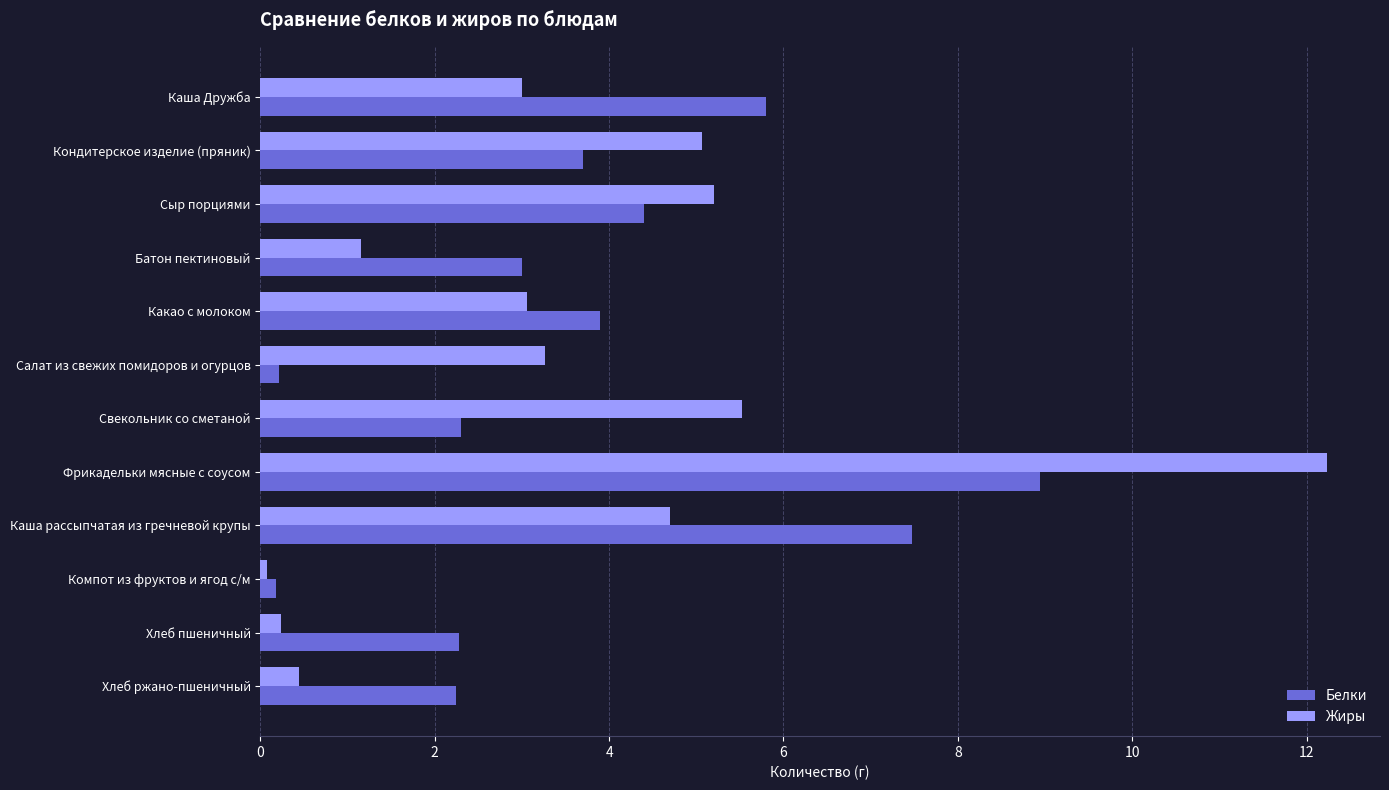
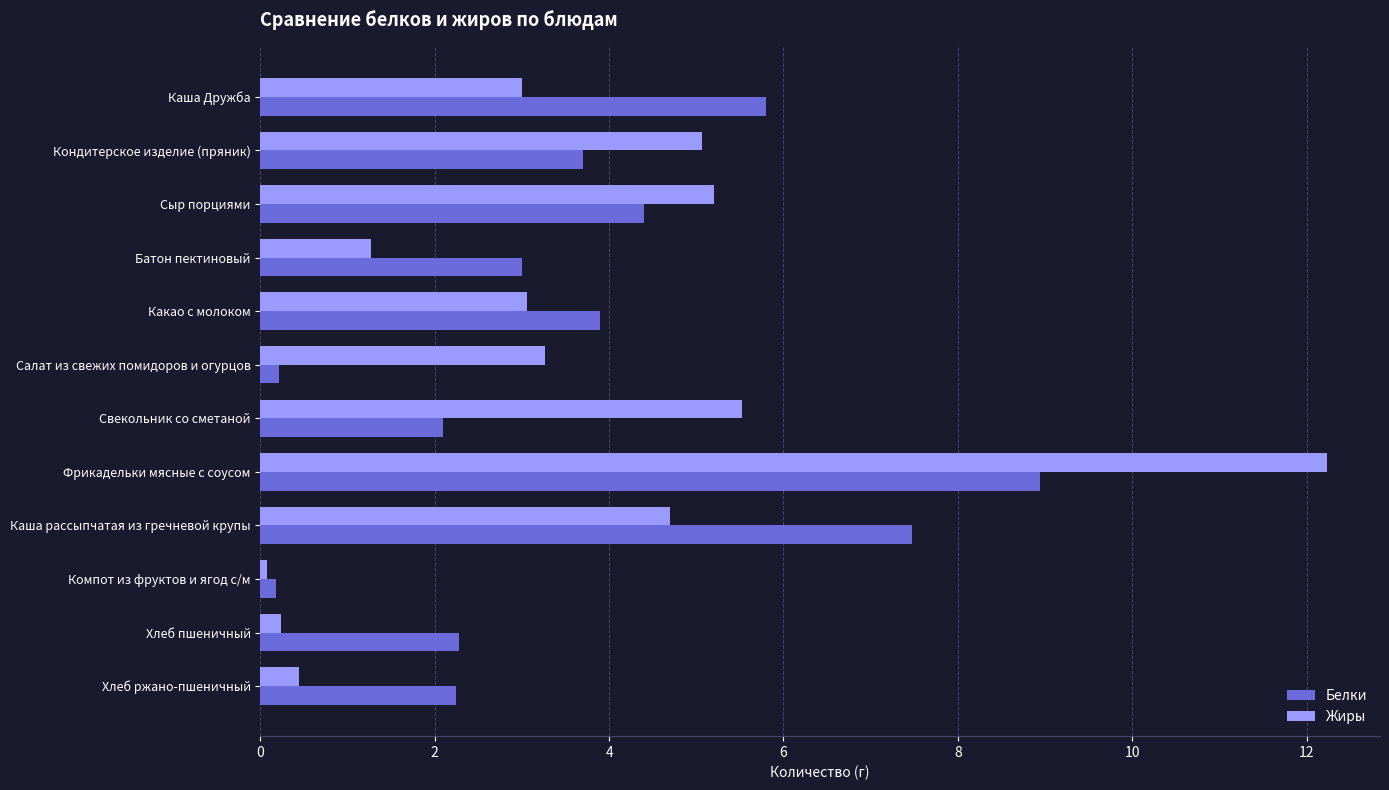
Жиры, Батон пектиновый: 1.2 -> 1.3
Белки, Свекольник со сметаной: 2.3 -> 2.1
